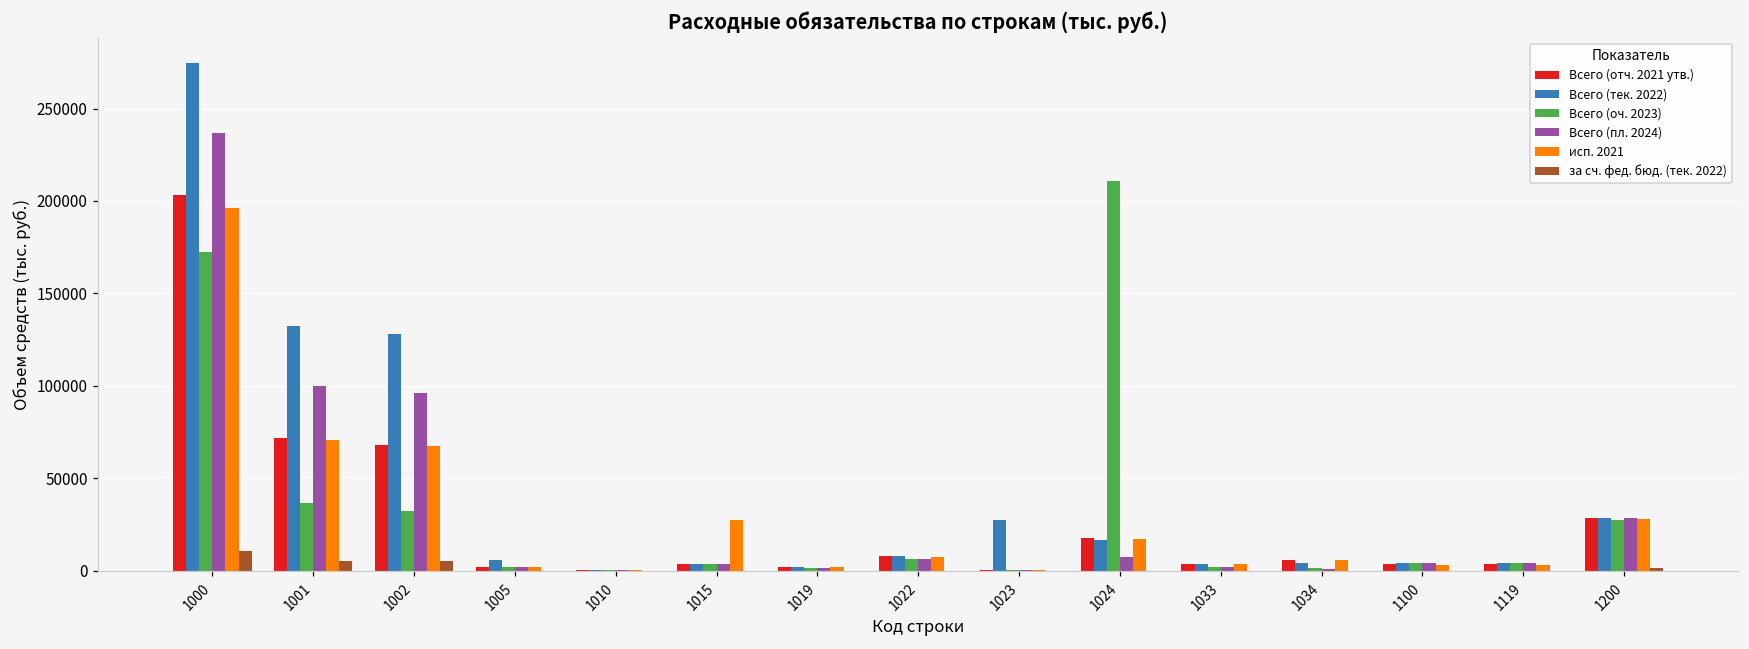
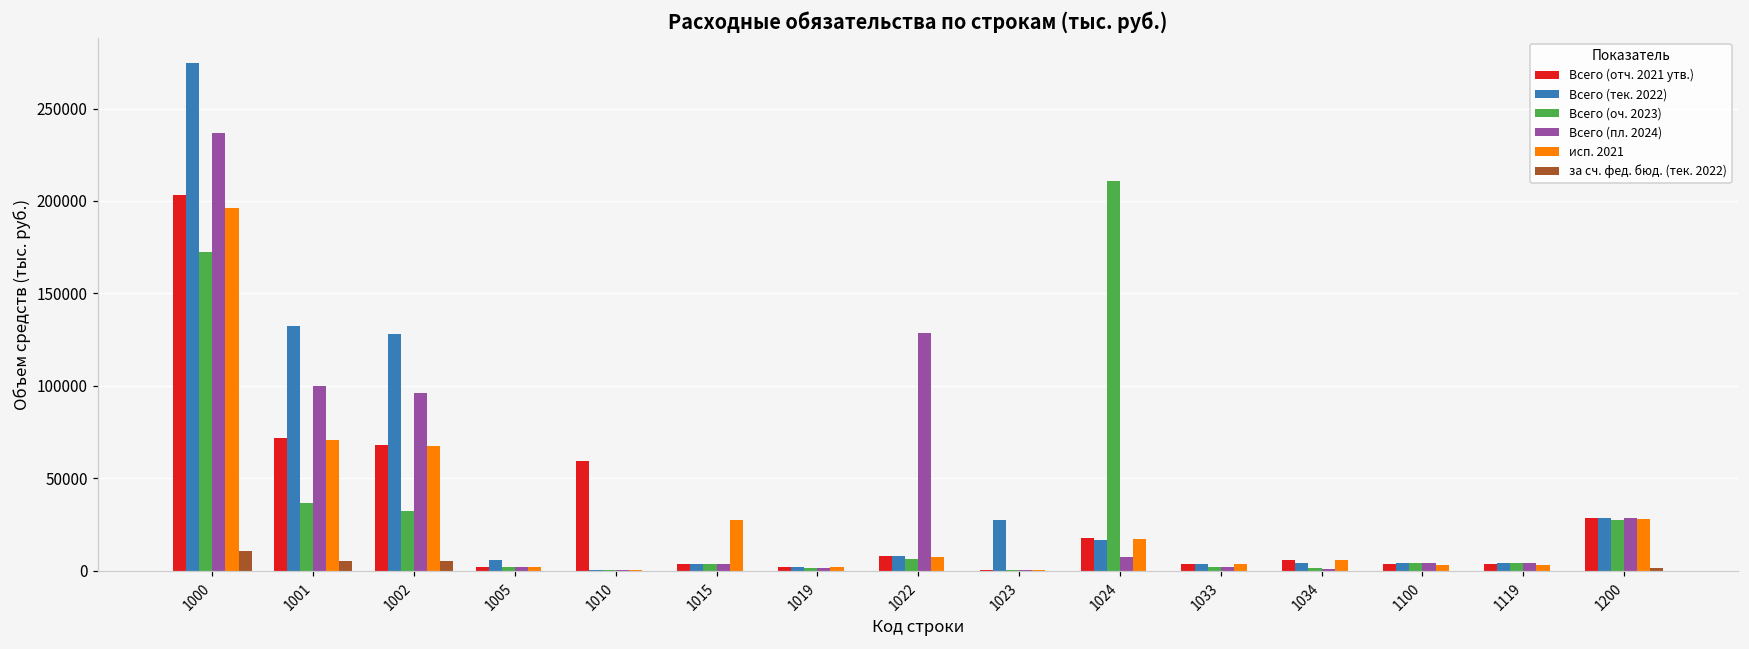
Всего (отч. 2021 утв.), 1010: 0 -> 59000
Всего (пл. 2024), 1022: 6000 -> 128000
